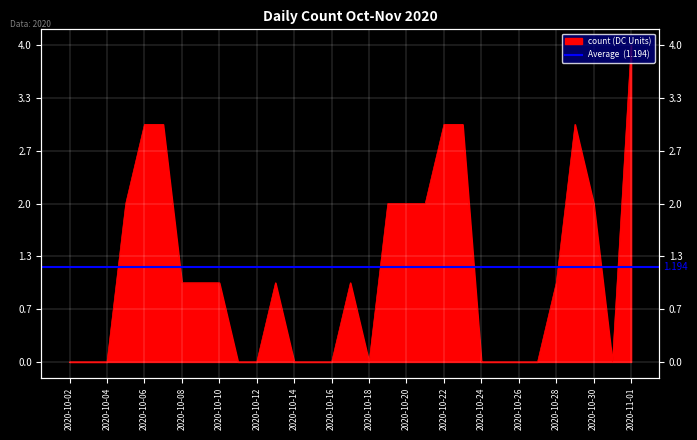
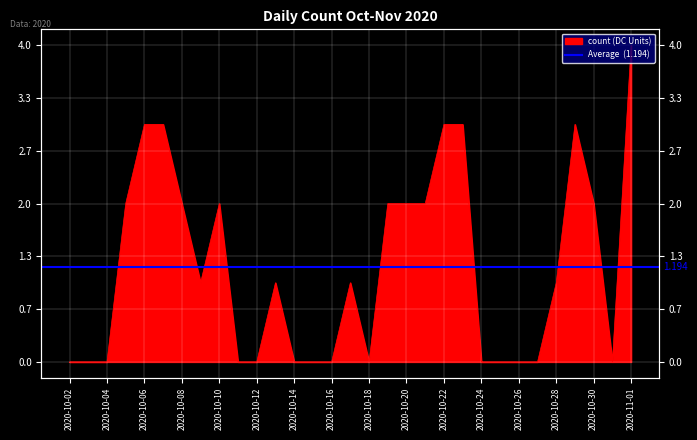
2020-10-08: 1 -> 2
2020-10-10: 1 -> 2
